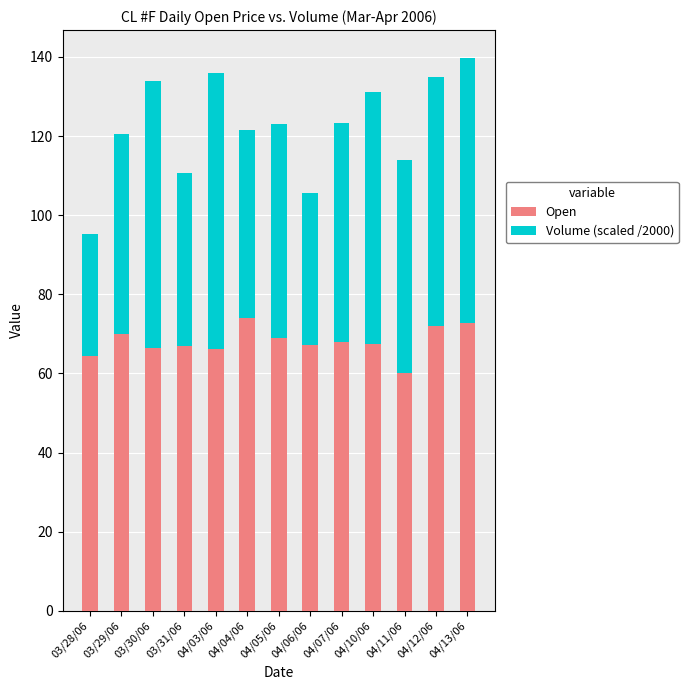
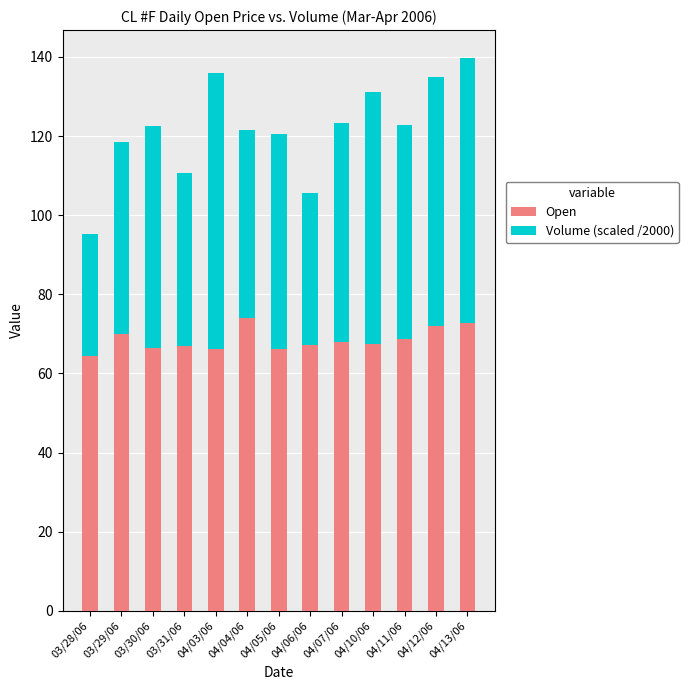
Volume (scaled /2000), 03/29/06: 51 -> 49
Volume (scaled /2000), 03/30/06: 67 -> 56
Open, 04/05/06: 69 -> 66
Open, 04/11/06: 60 -> 69
